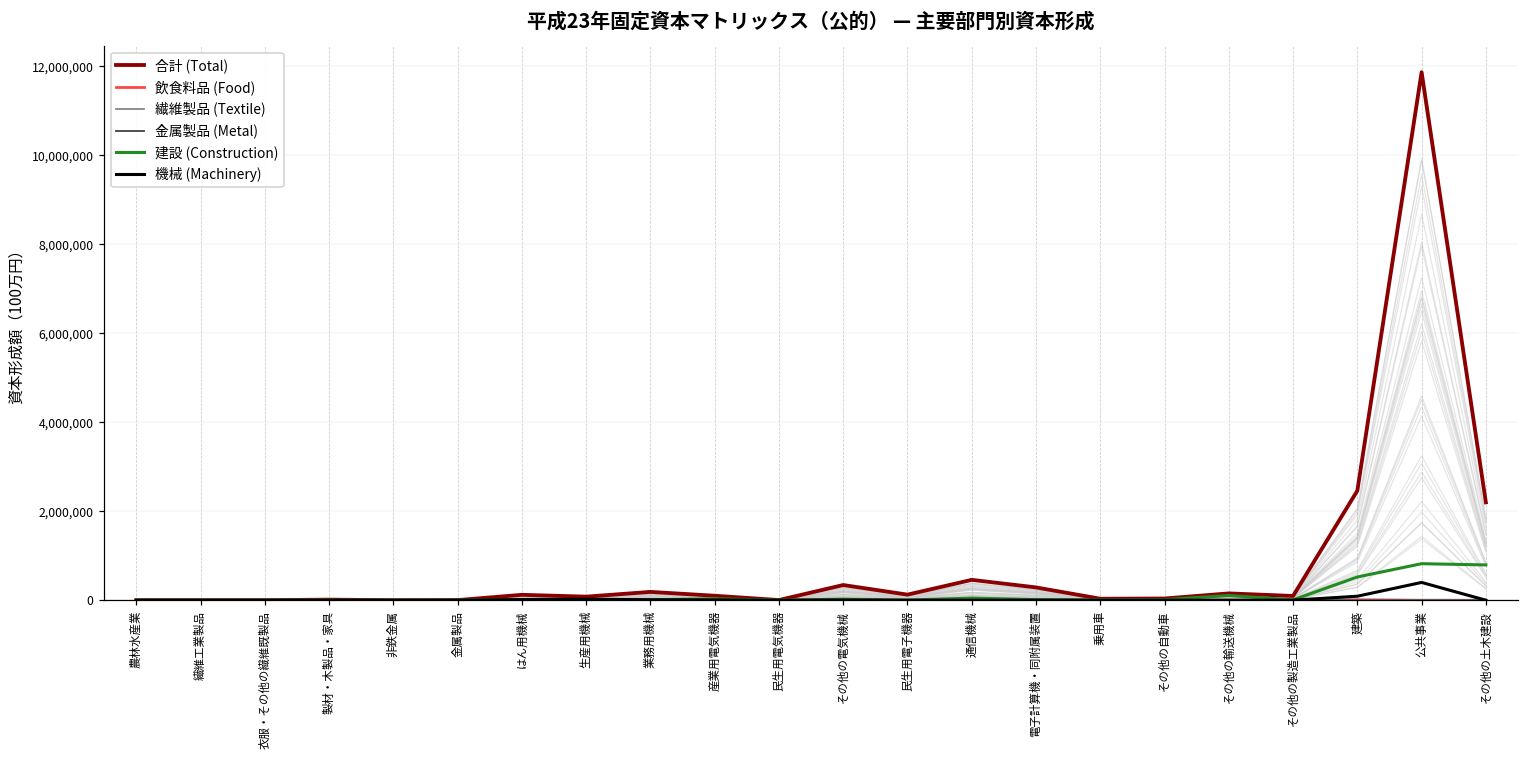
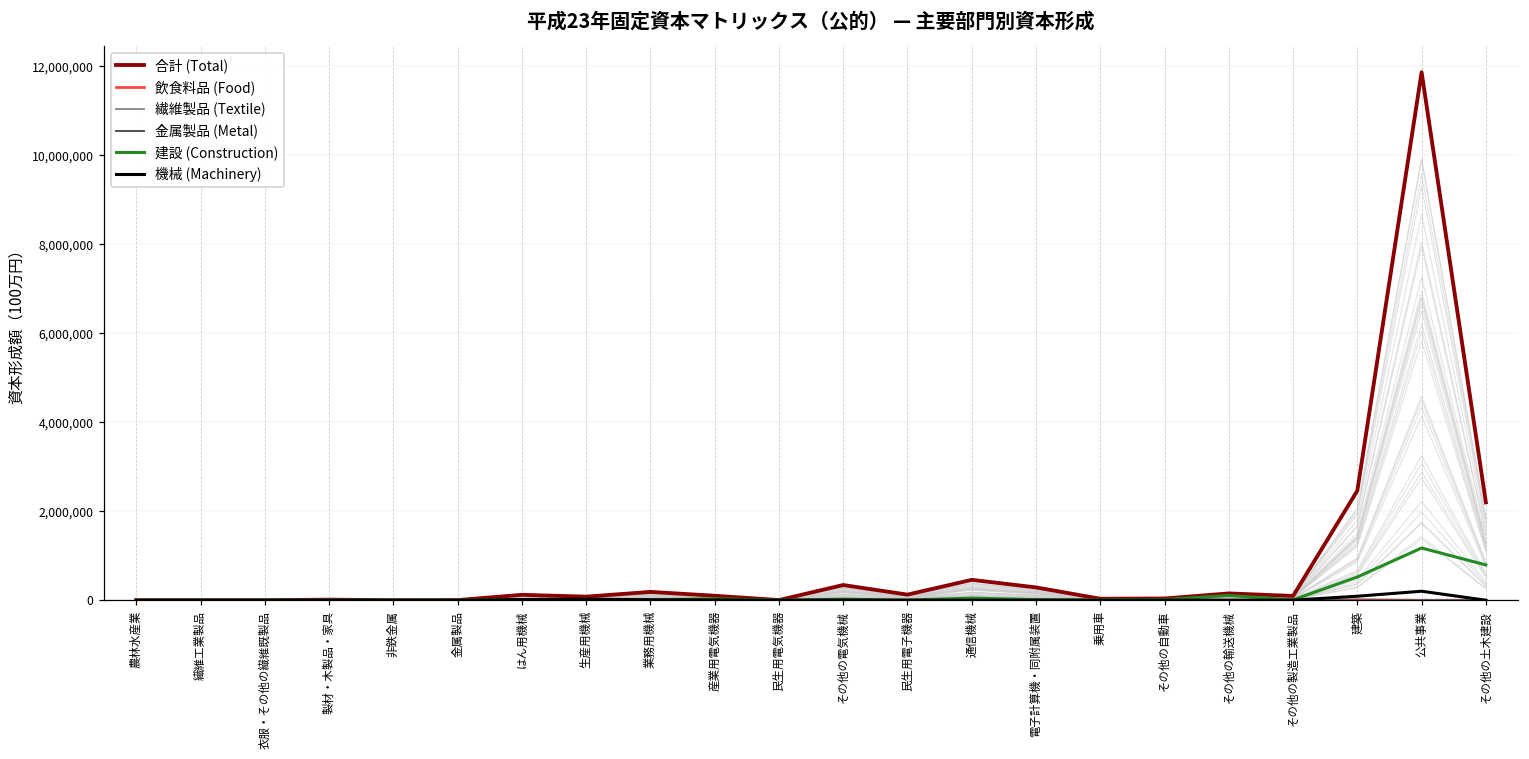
建設 (Construction), 公共事業: 800,000 -> 1,200,000
機械 (Machinery), 公共事業: 400,000 -> 200,000
